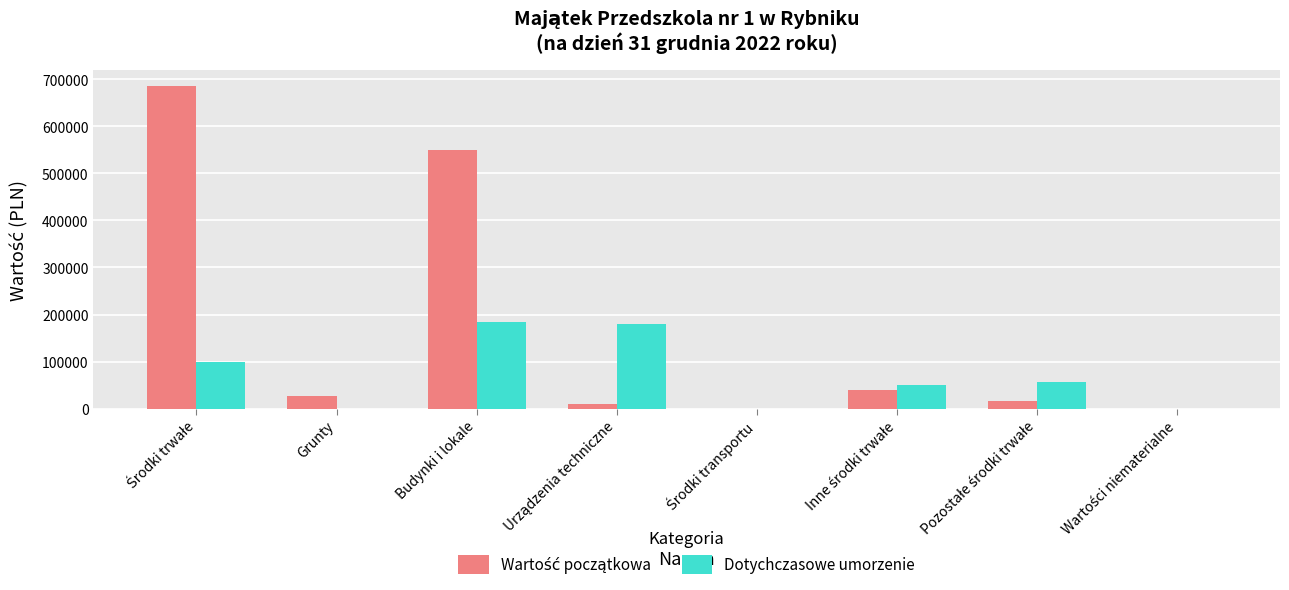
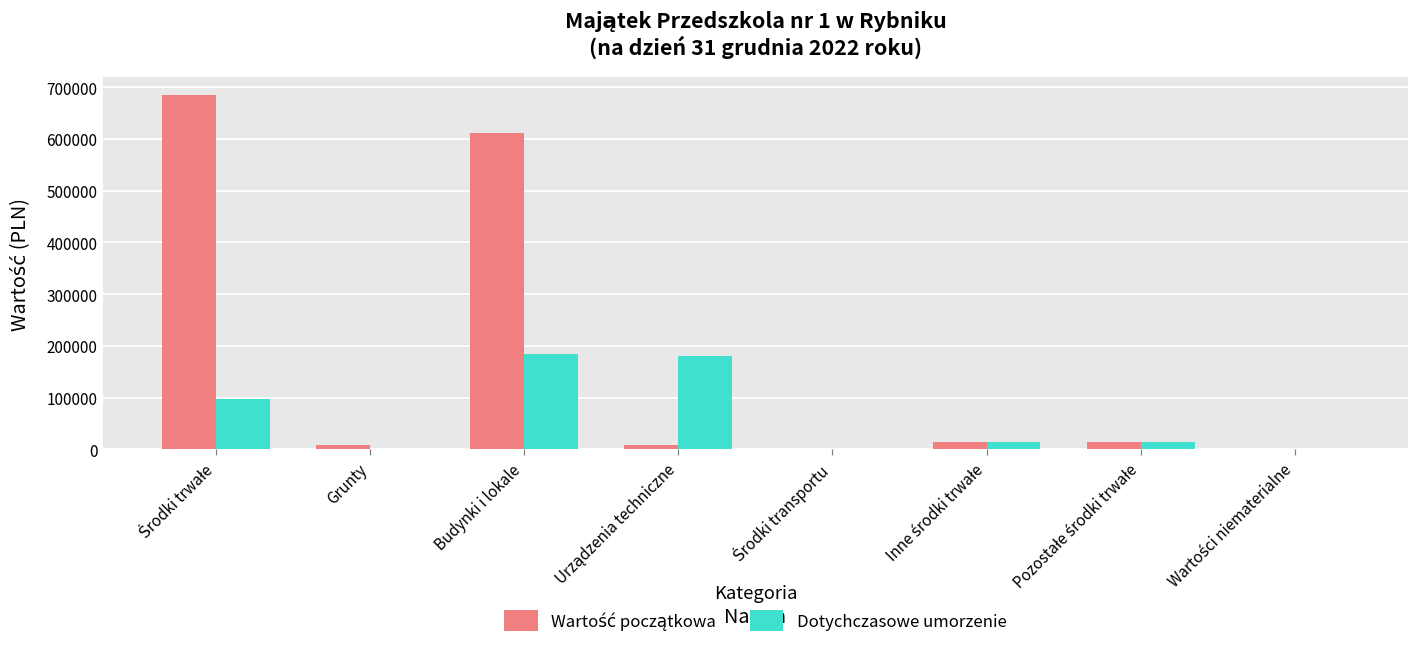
Wartość początkowa, Grunty: 30000 -> 10000
Wartość początkowa, Budynki i lokale: 550000 -> 610000
Wartość początkowa, Inne środki trwałe: 40000 -> 10000
Dotychczasowe umorzenie, Inne środki trwałe: 50000 -> 10000
Dotychczasowe umorzenie, Pozostałe środki trwałe: 60000 -> 20000
